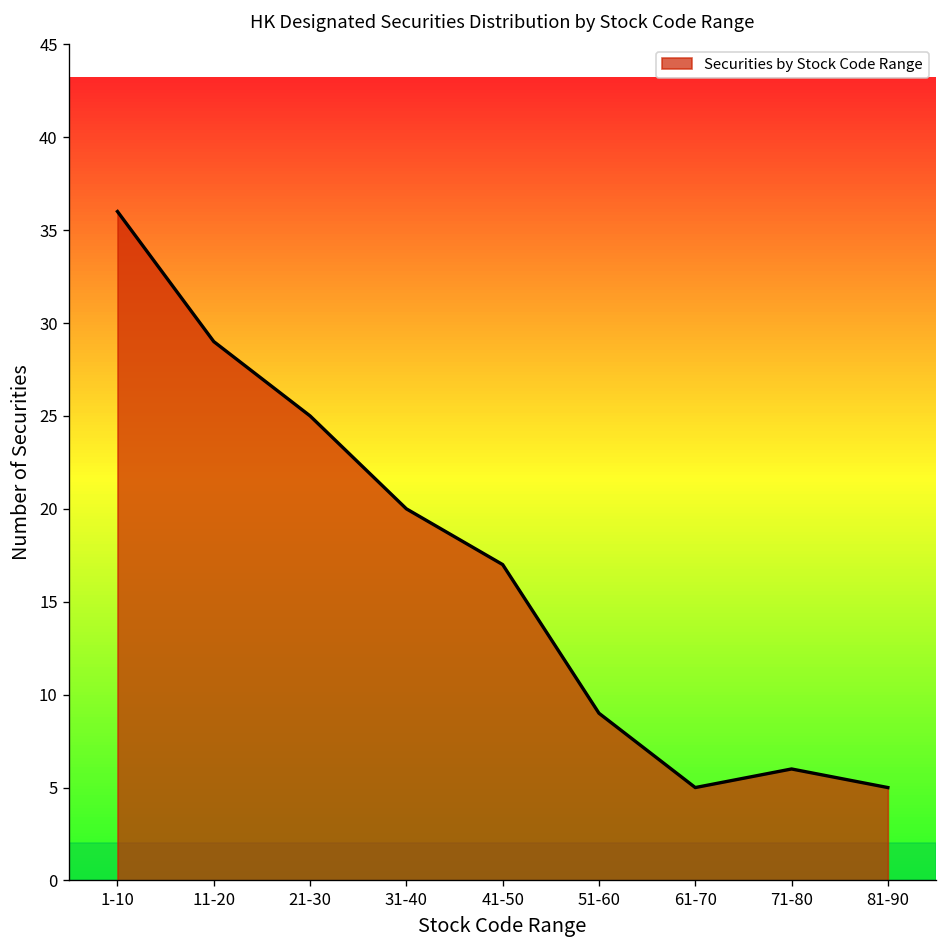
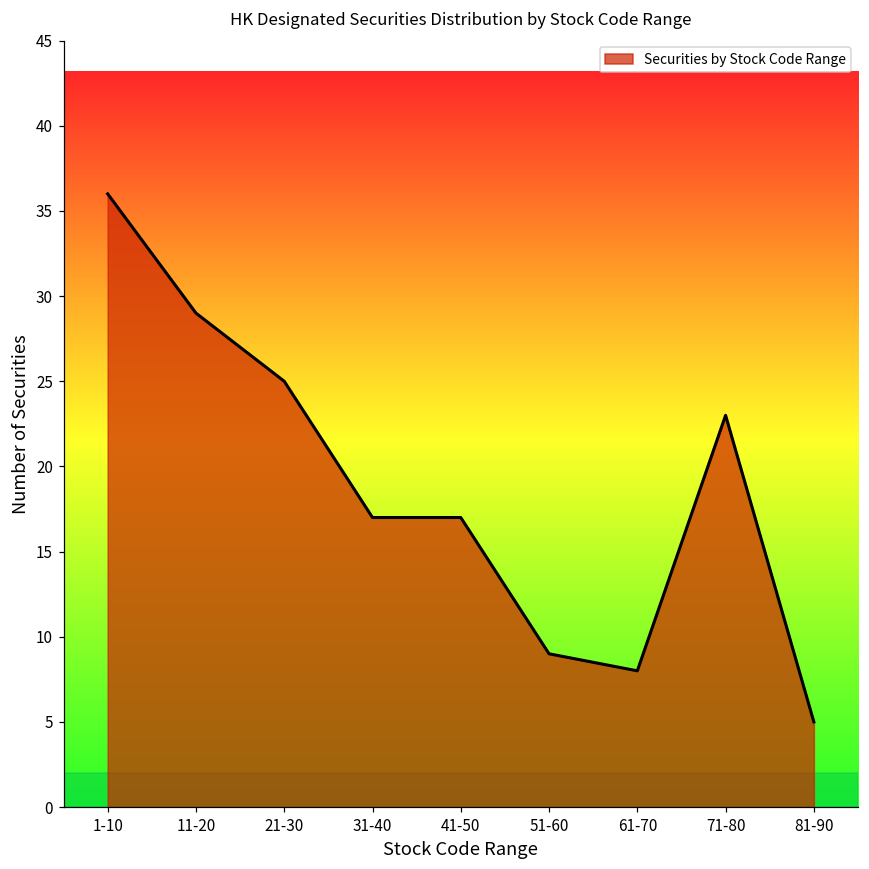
31-40: 20 -> 17
61-70: 5 -> 8
71-80: 6 -> 23
